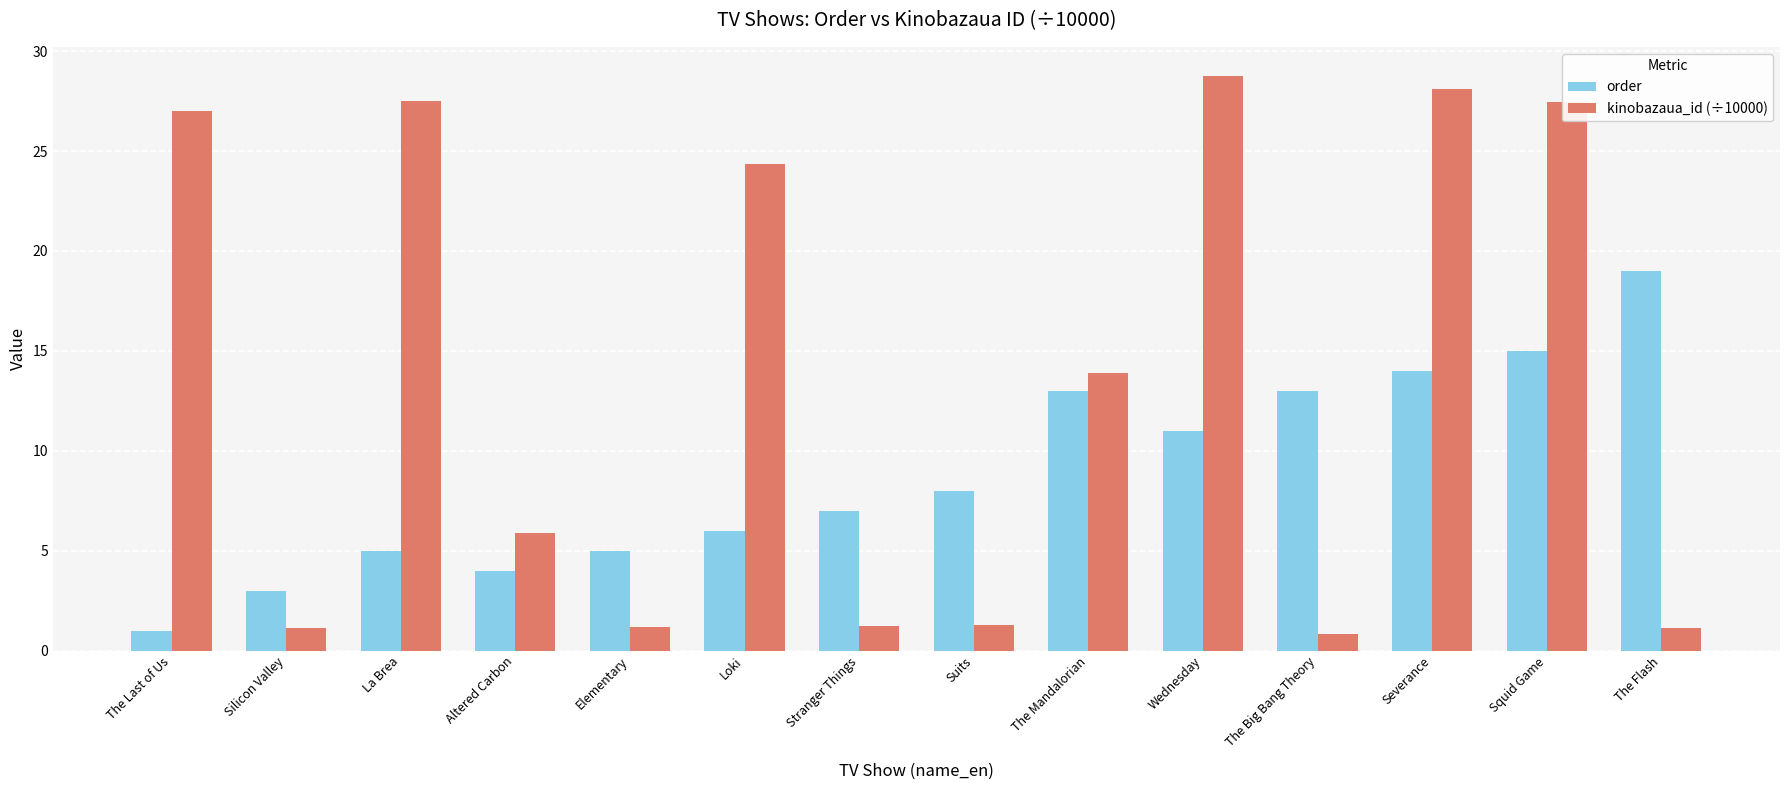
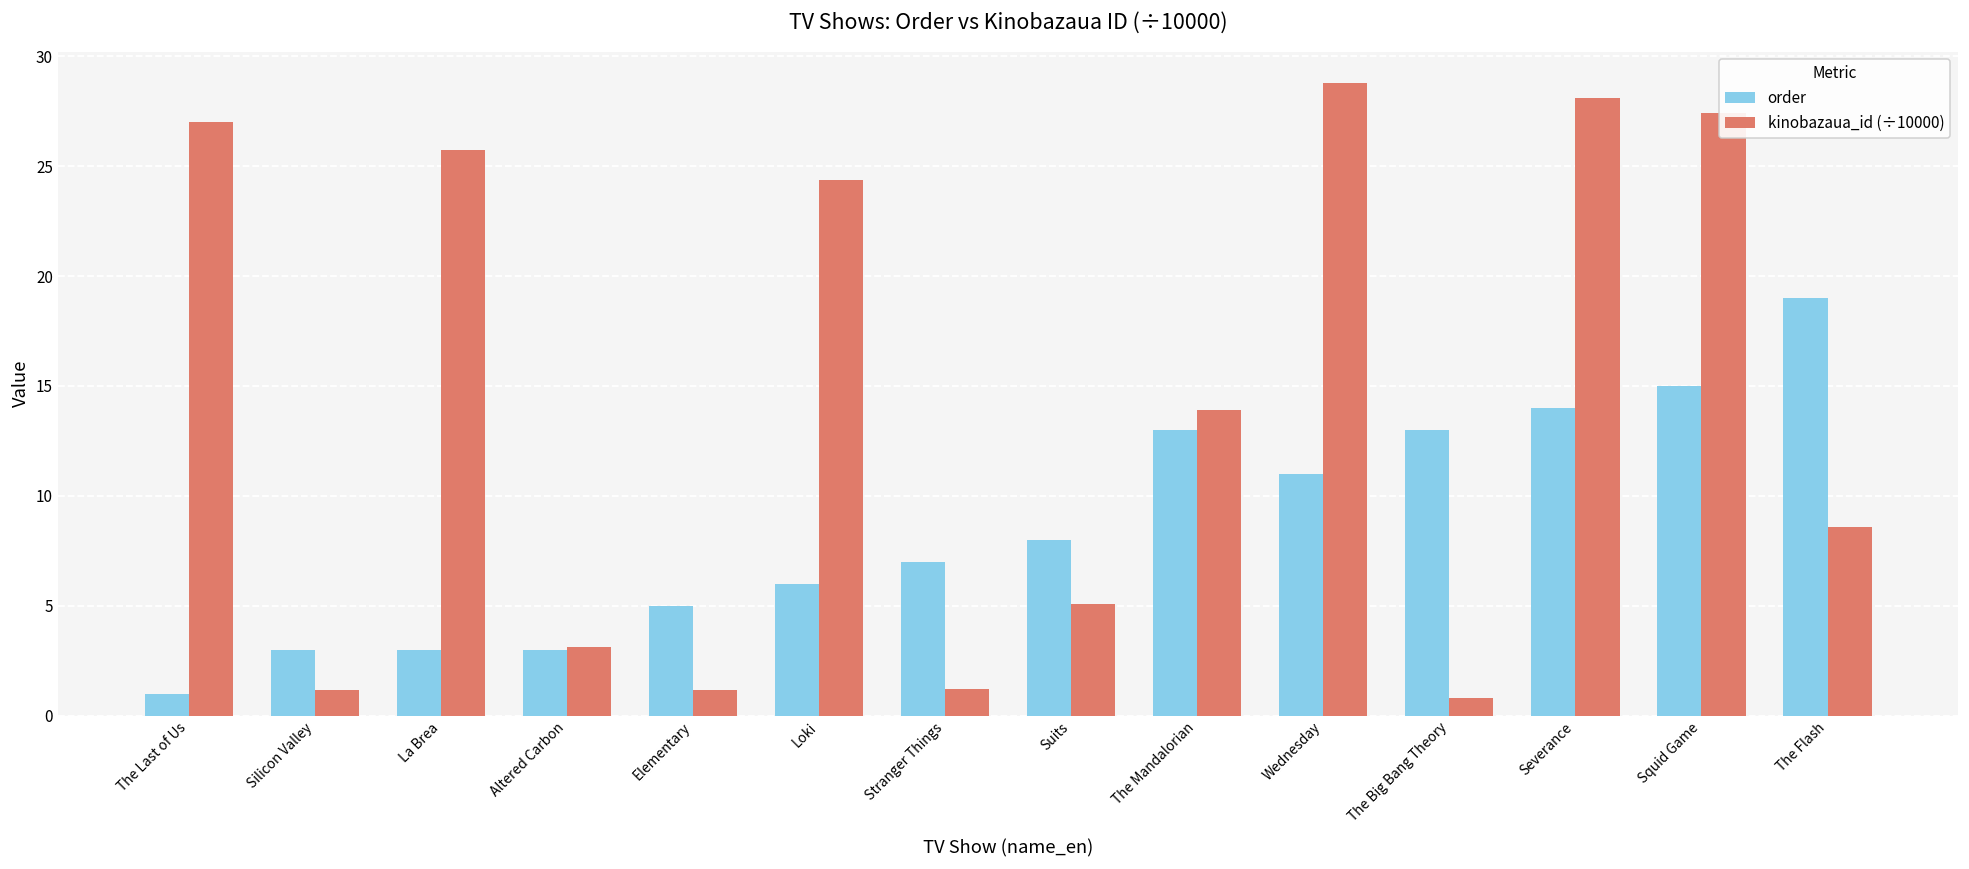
order, La Brea: 5 -> 3
kinobazaua_id (÷10000), La Brea: 27.5 -> 25.7
order, Altered Carbon: 4 -> 3
kinobazaua_id (÷10000), Altered Carbon: 5.9 -> 3.1
kinobazaua_id (÷10000), Suits: 1.3 -> 5.1
kinobazaua_id (÷10000), The Flash: 1.1 -> 8.6
